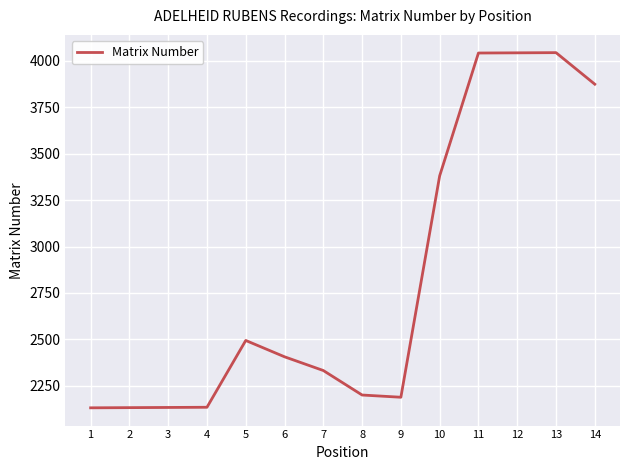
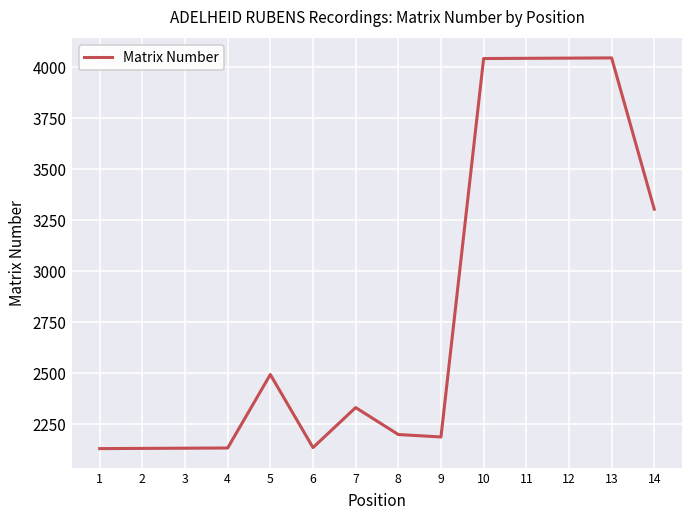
6: 2410 -> 2140
10: 3380 -> 4040
14: 3880 -> 3300
